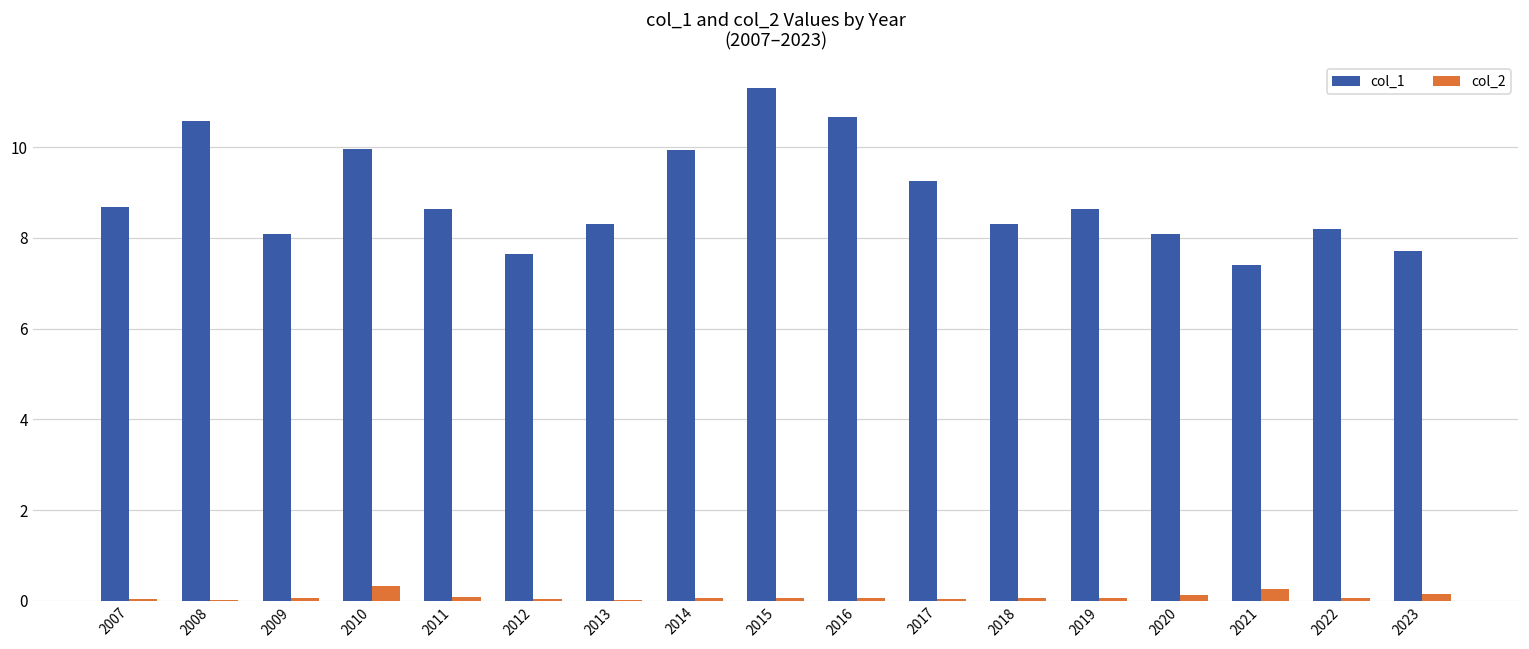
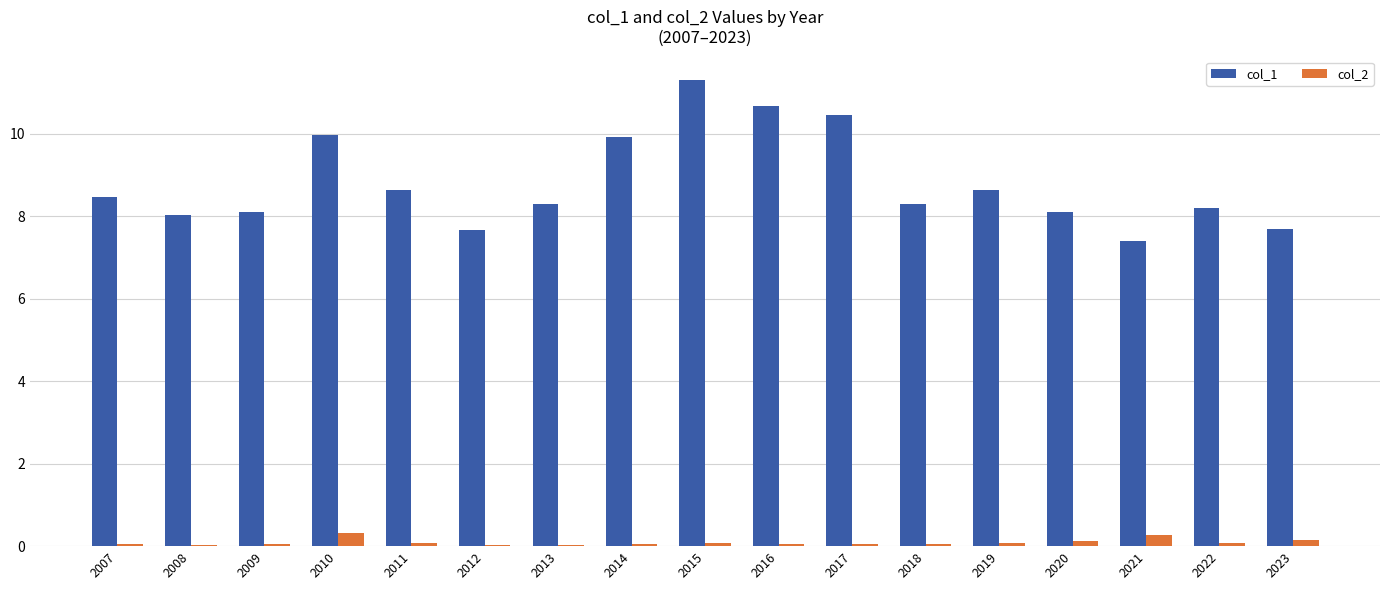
col_1, 2007: 8.7 -> 8.5
col_1, 2008: 10.6 -> 8.0
col_1, 2017: 9.3 -> 10.4
